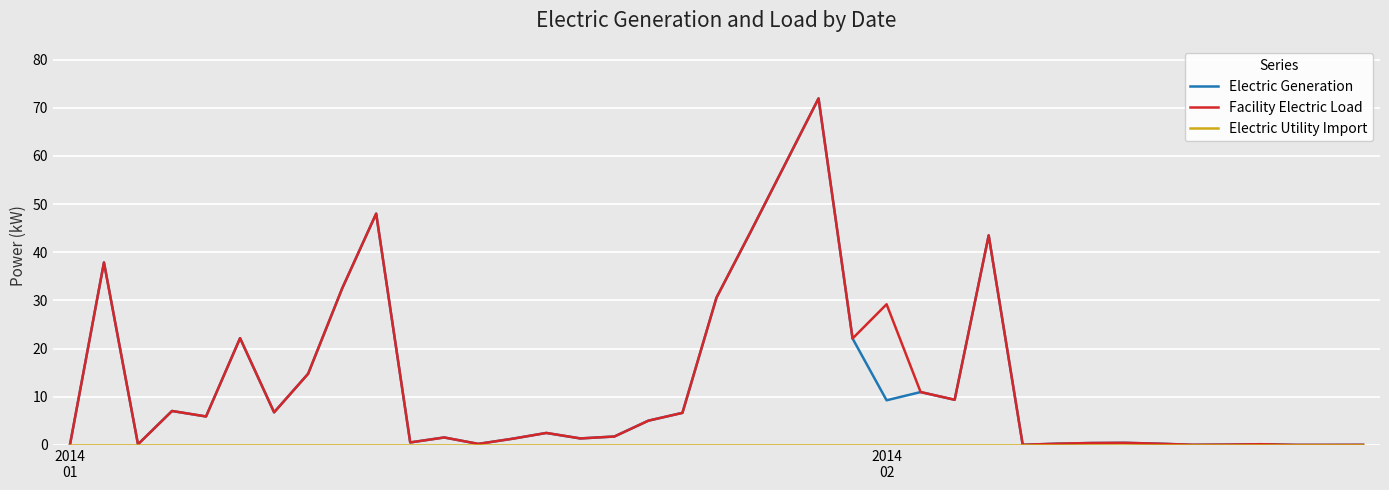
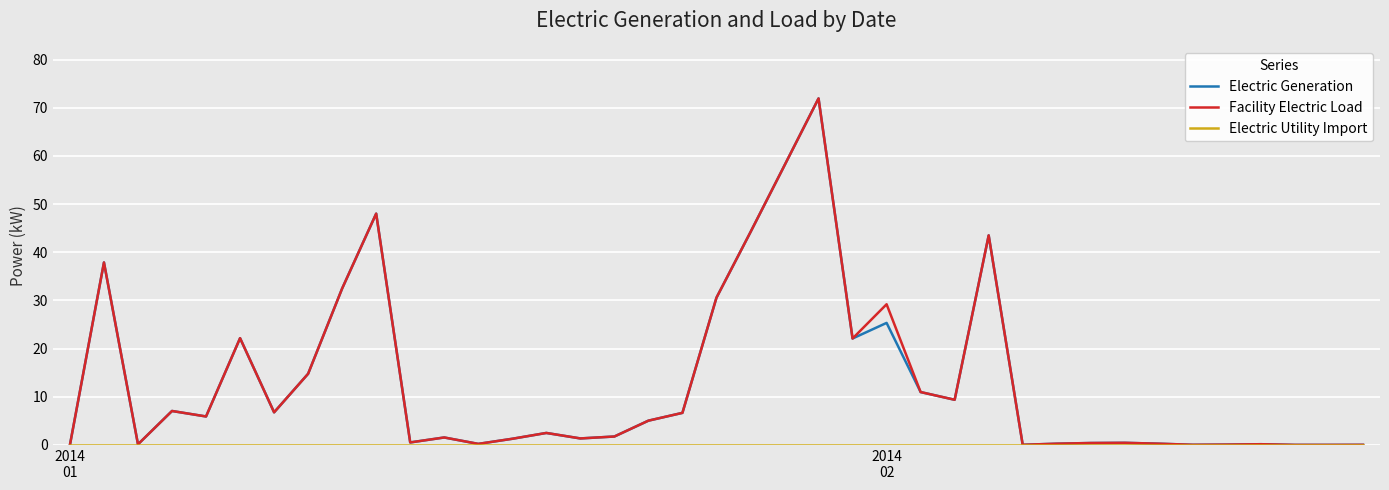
Electric Generation, 2014 02: 9 -> 25
